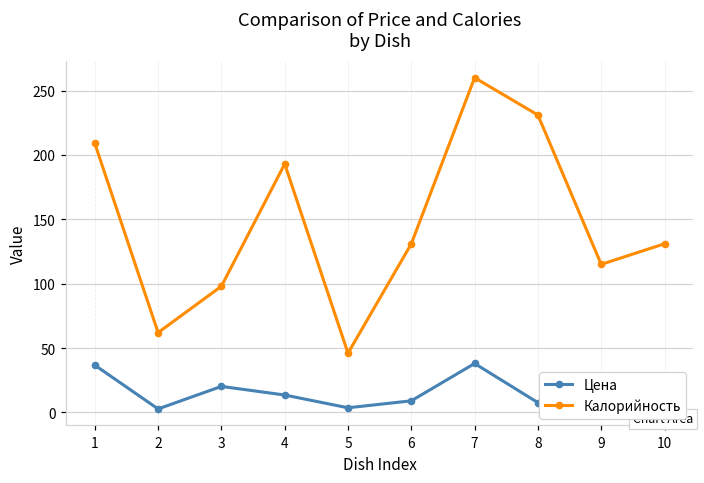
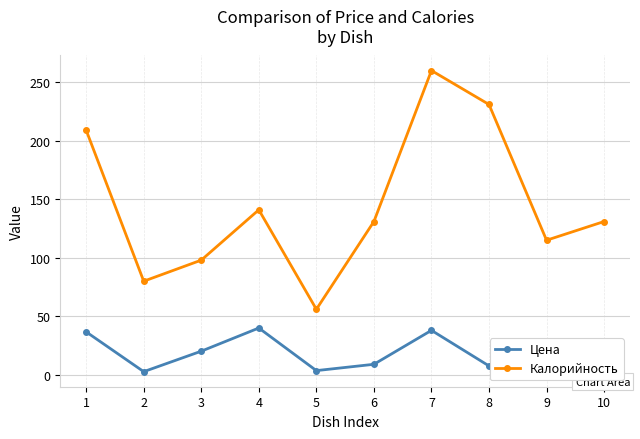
Калорийность, 2: 62 -> 80
Цена, 4: 14 -> 40
Калорийность, 4: 193 -> 141
Калорийность, 5: 46 -> 56
